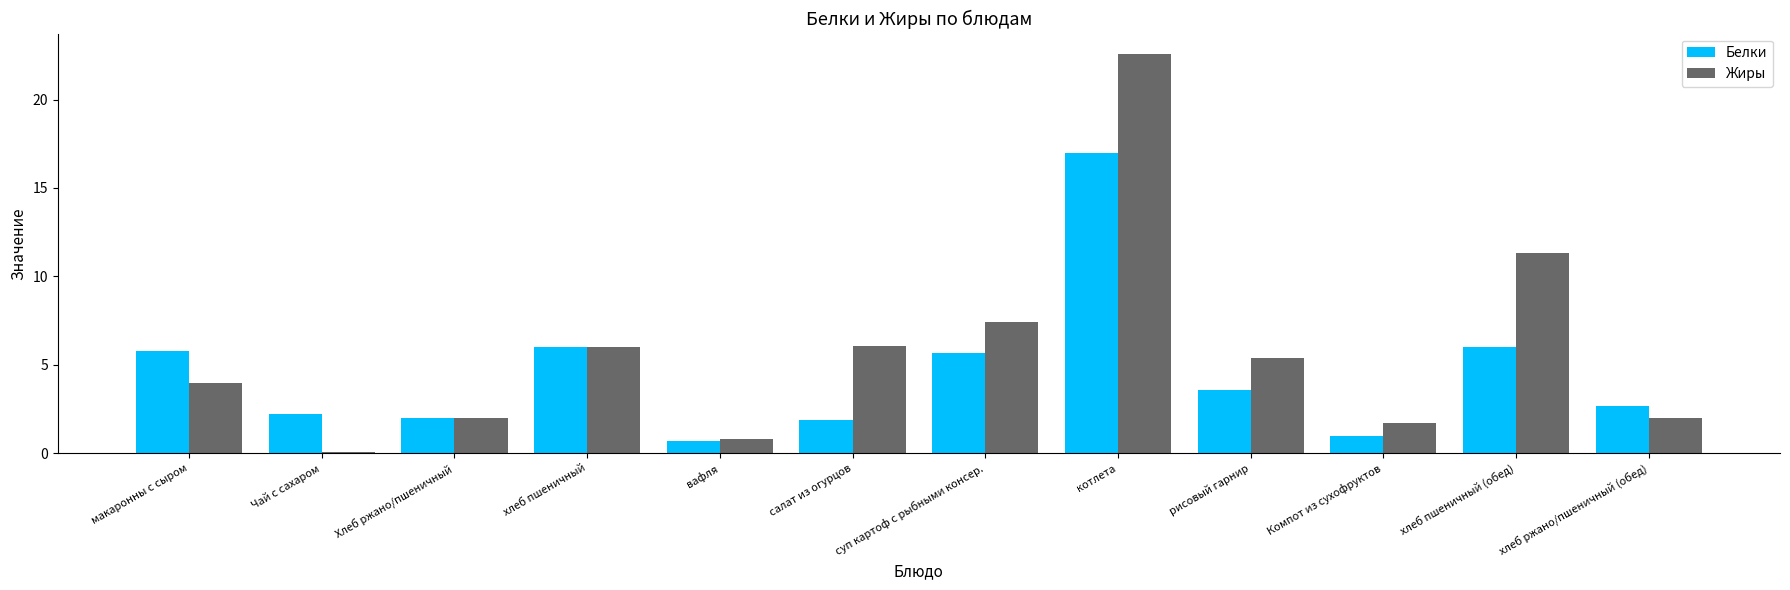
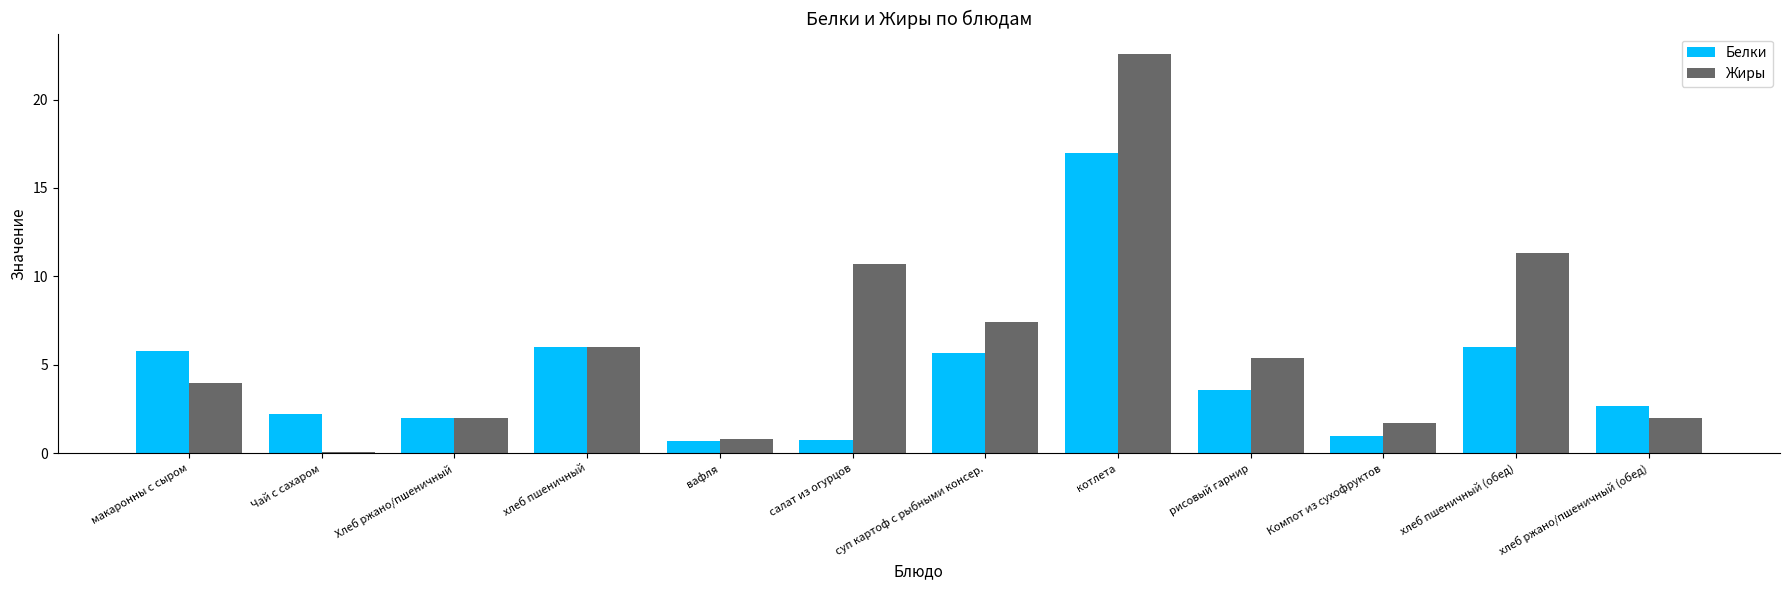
Белки, салат из огурцов: 1.9 -> 0.8
Жиры, салат из огурцов: 6.1 -> 10.7
